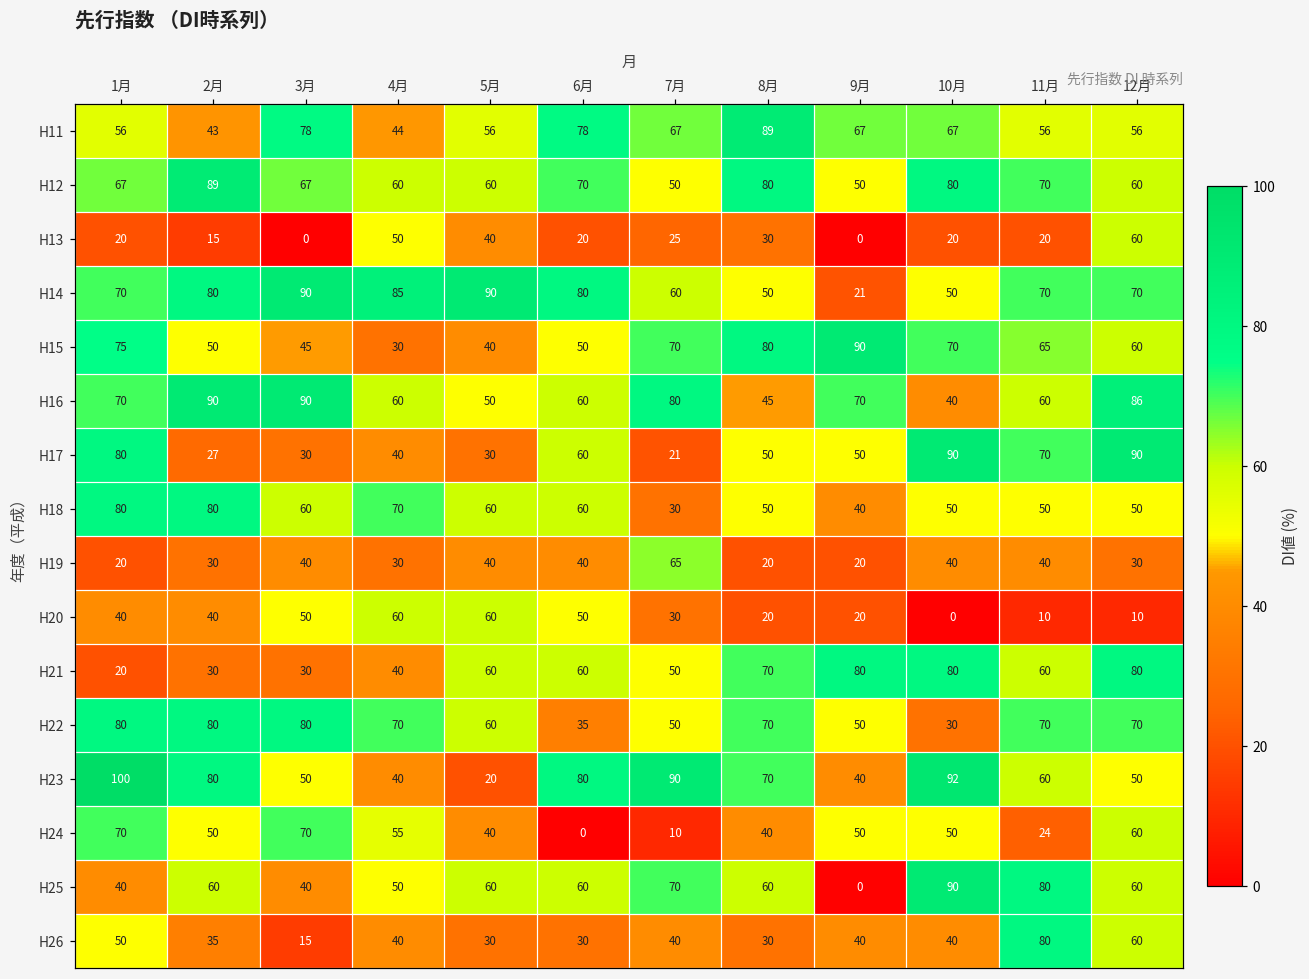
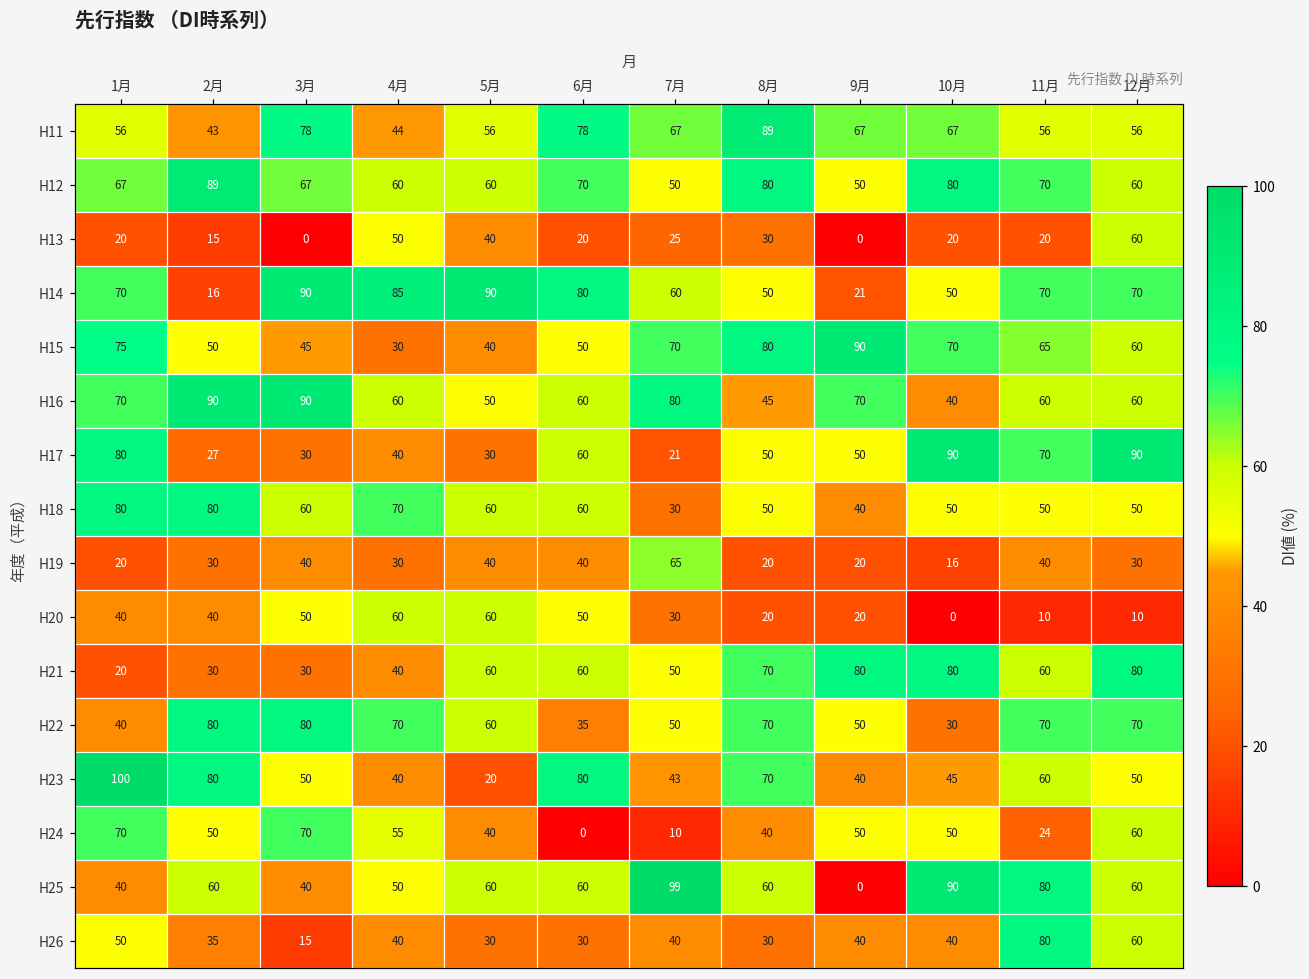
H14, 2月: 80 -> 16
H16, 12月: 86 -> 60
H19, 10月: 40 -> 16
H22, 1月: 80 -> 40
H23, 7月: 90 -> 43
H23, 10月: 92 -> 45
H25, 7月: 70 -> 99
